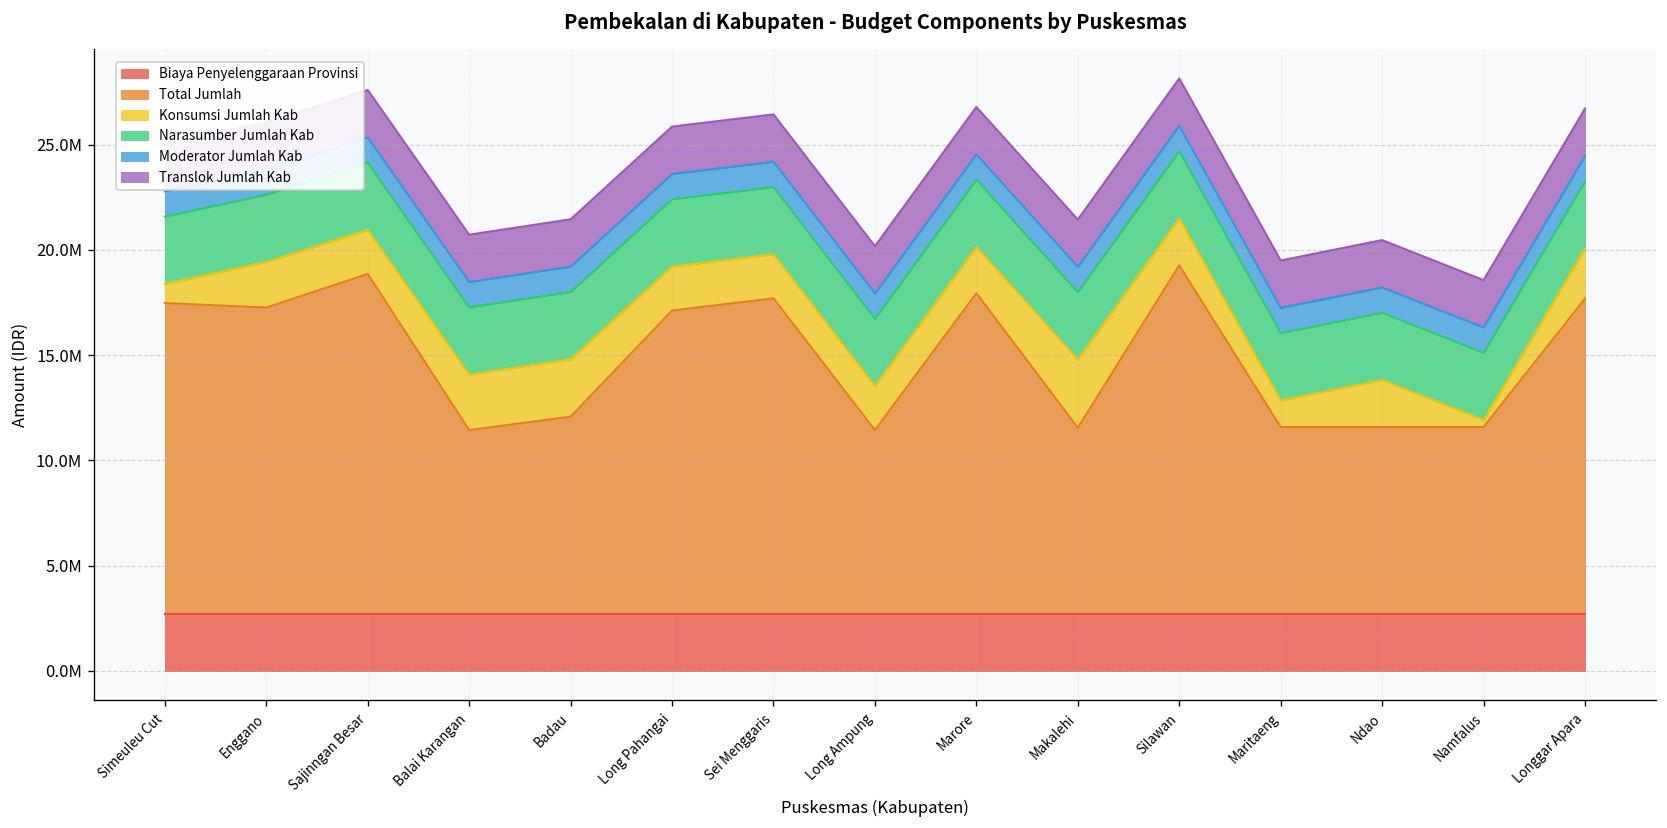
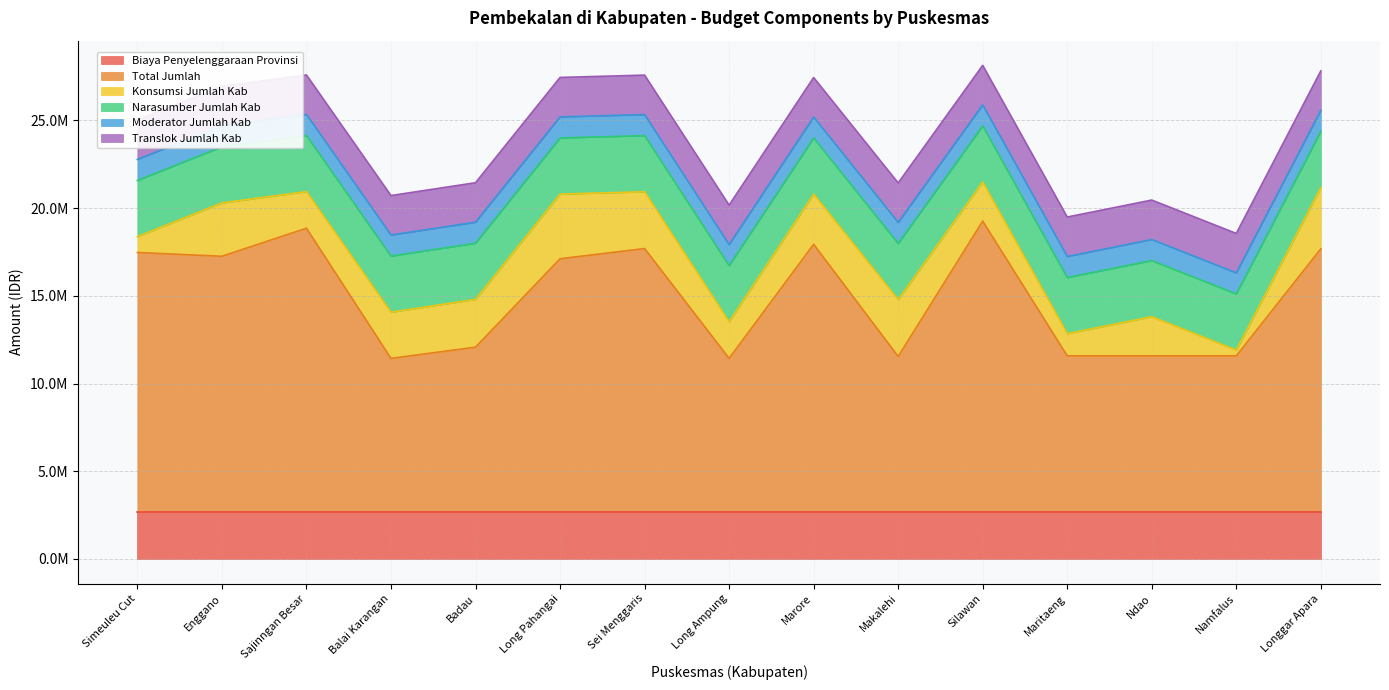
Konsumsi Jumlah Kab, Enggano: 2200000 -> 3000000
Konsumsi Jumlah Kab, Long Pahangai: 2100000 -> 3700000
Konsumsi Jumlah Kab, Sei Menggaris: 2100000 -> 3200000
Konsumsi Jumlah Kab, Marore: 2200000 -> 2900000
Konsumsi Jumlah Kab, Longgar Apara: 2400000 -> 3500000
